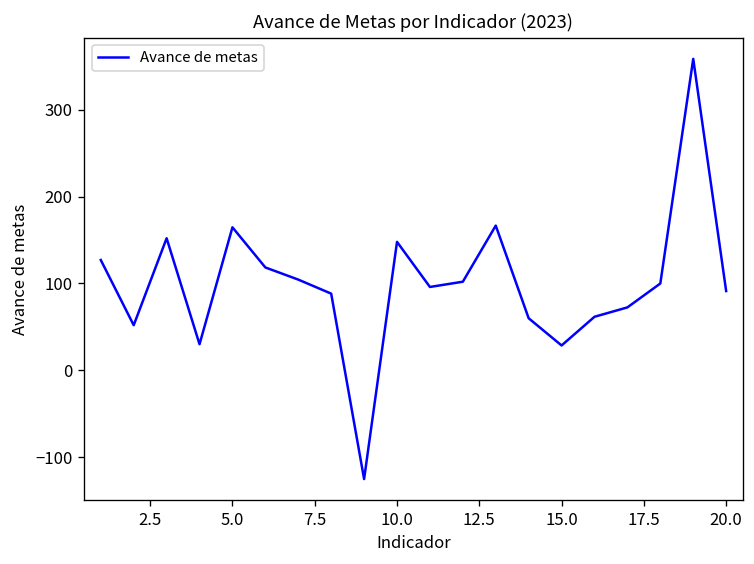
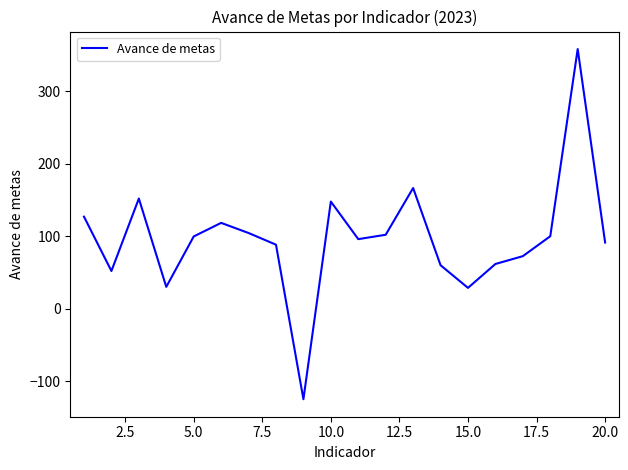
5.0: 160 -> 100
